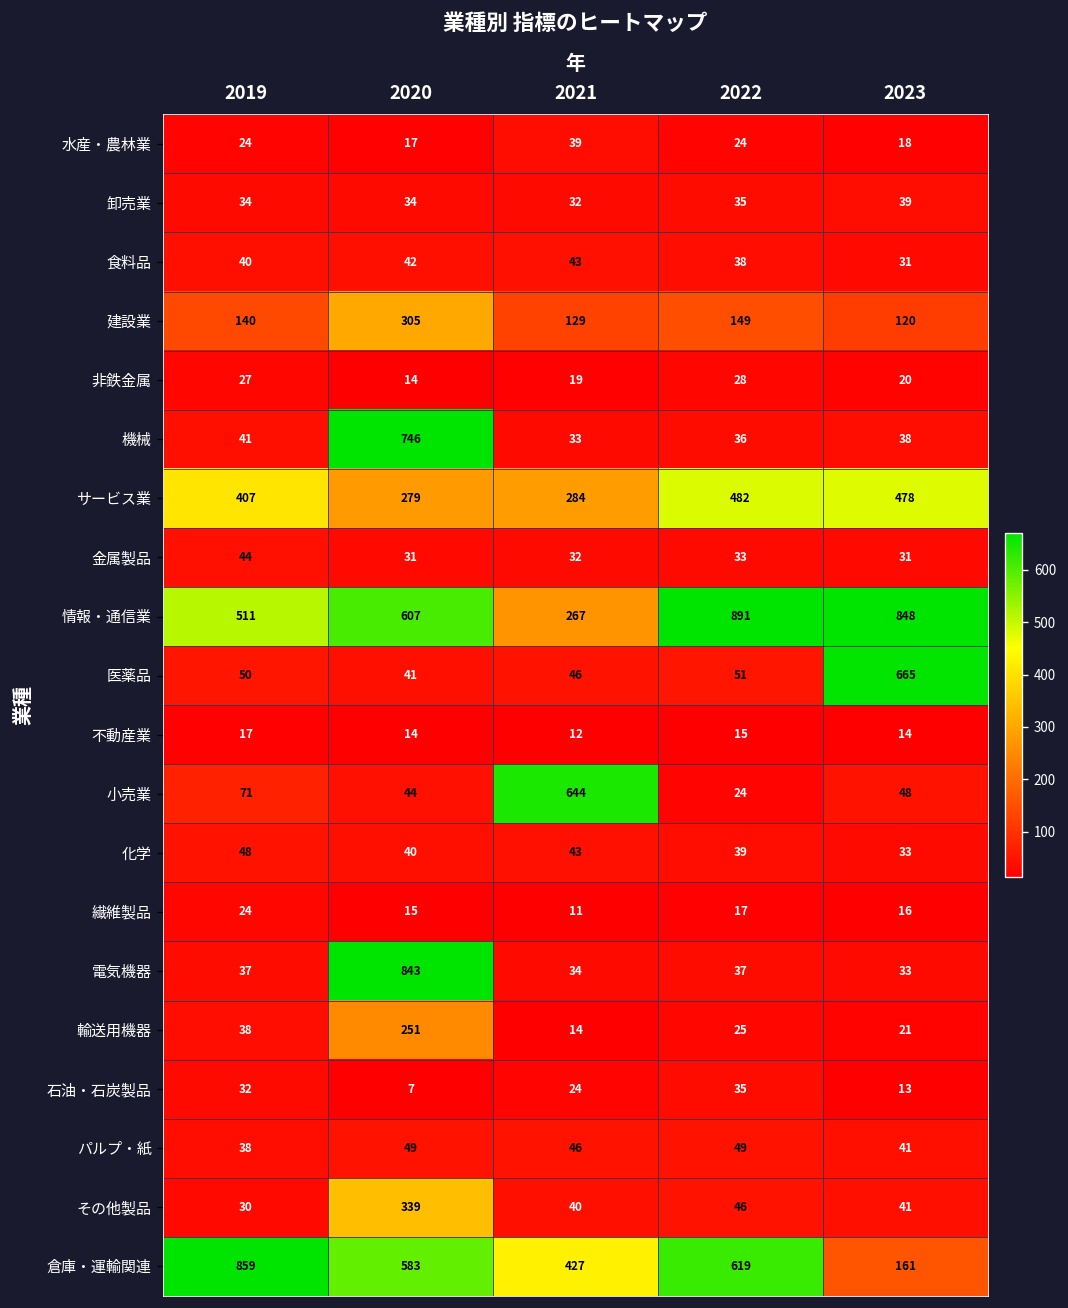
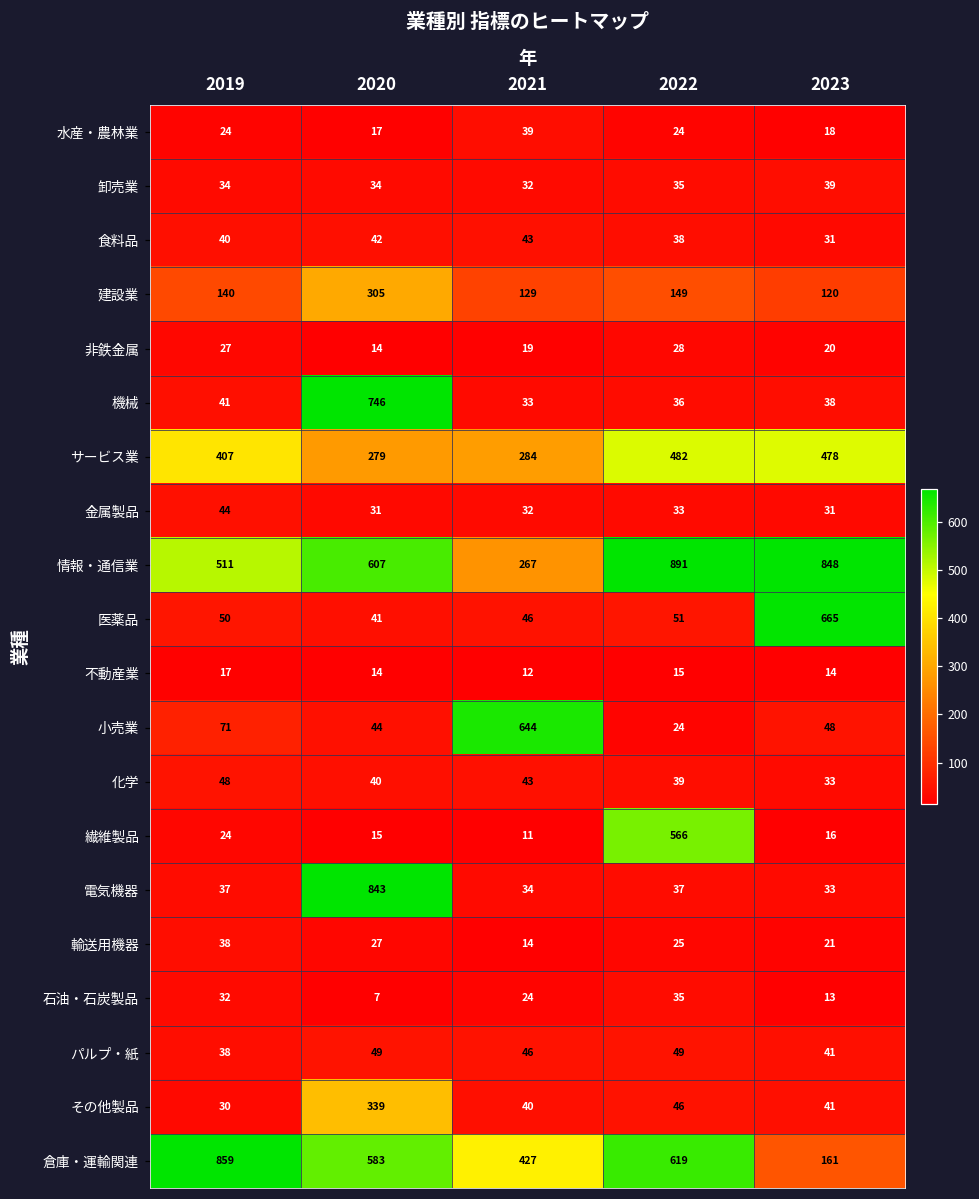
繊維製品, 2022: 17 -> 566
輸送用機器, 2020: 251 -> 27
